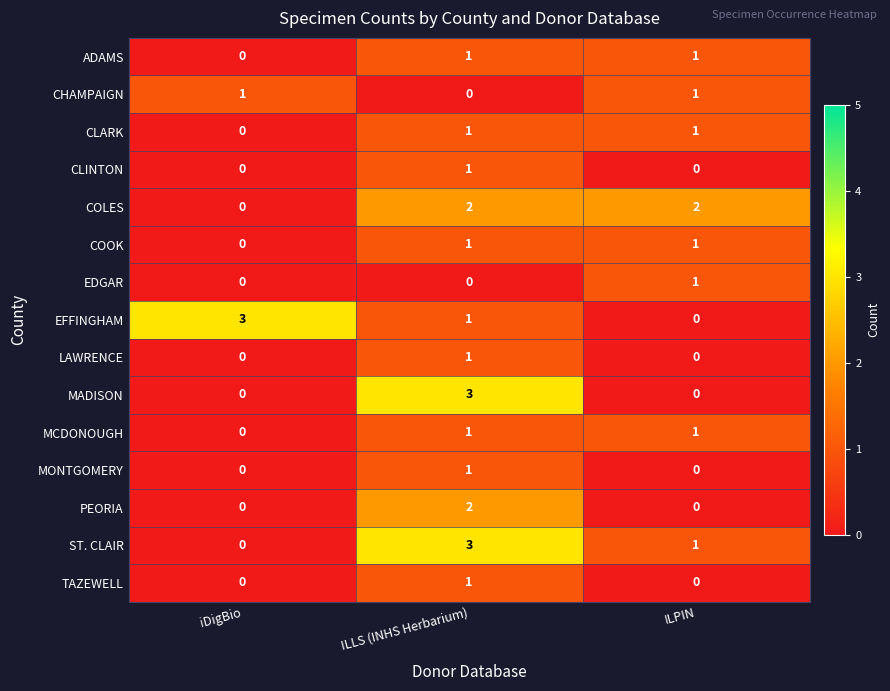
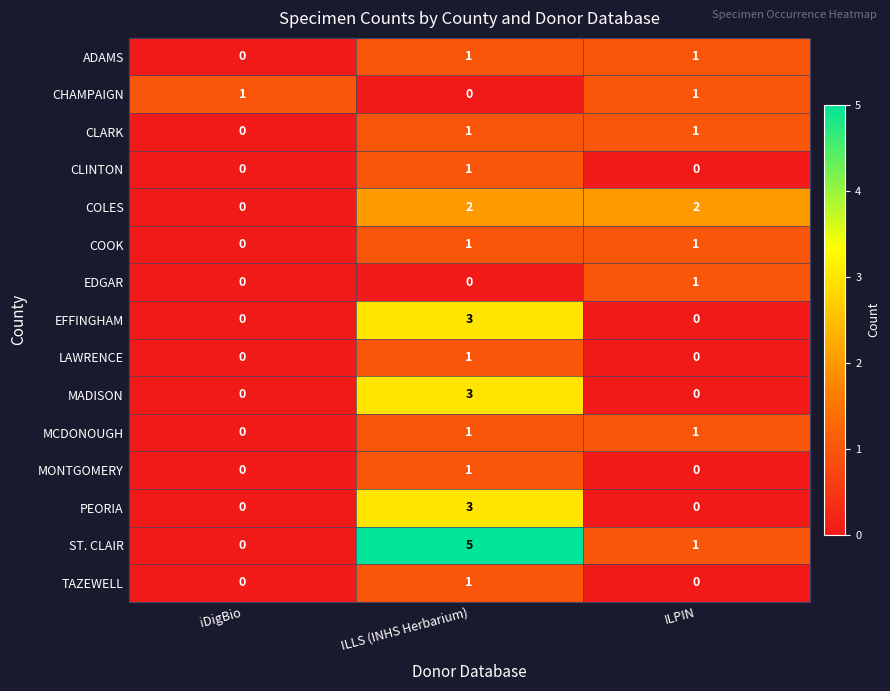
EFFINGHAM, iDigBio: 3 -> 0
EFFINGHAM, ILLS (INHS Herbarium): 1 -> 3
PEORIA, ILLS (INHS Herbarium): 2 -> 3
ST. CLAIR, ILLS (INHS Herbarium): 3 -> 5
